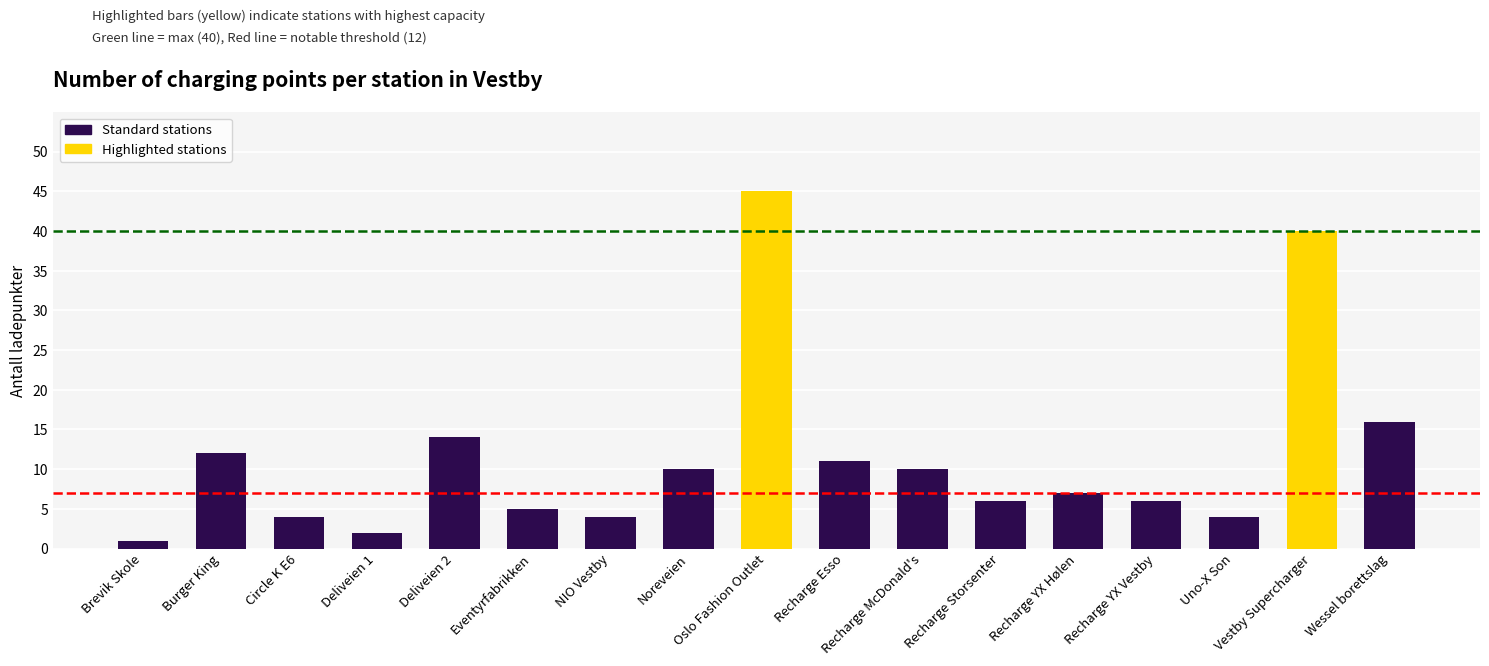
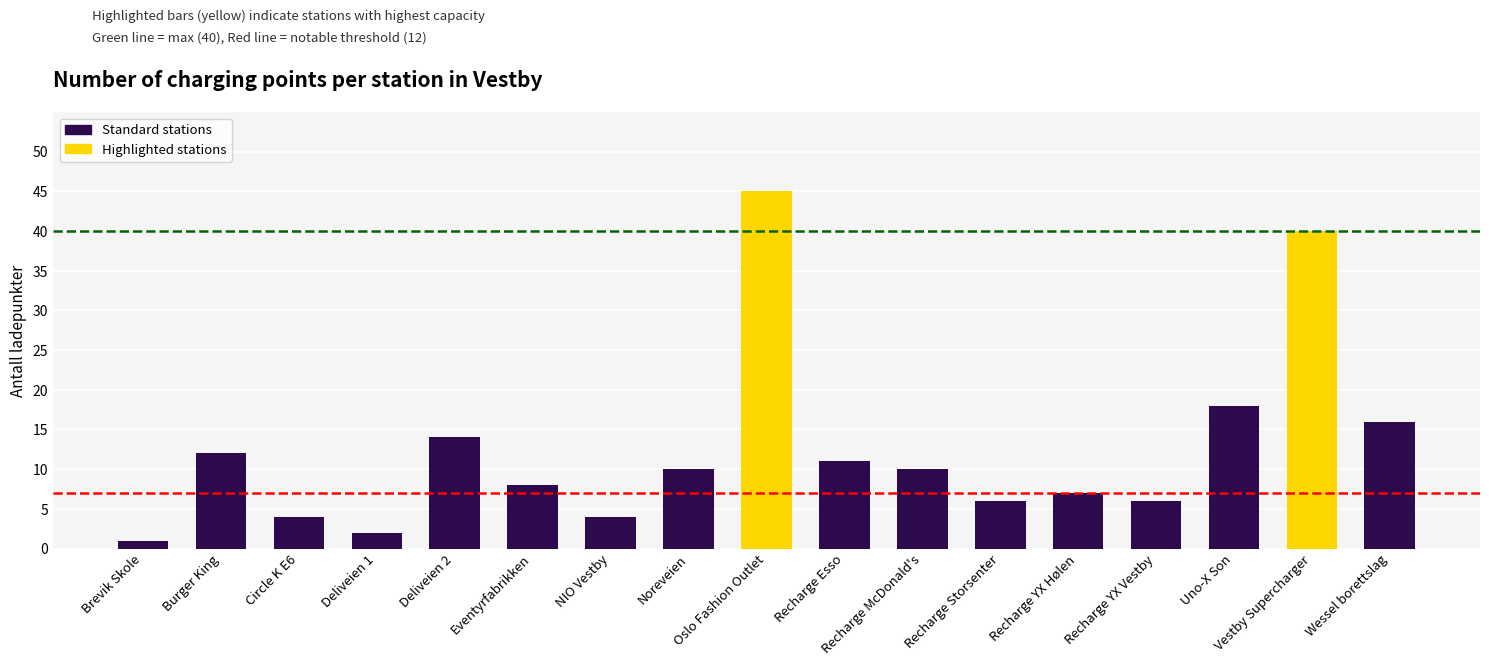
Eventyrfabrikken: 5 -> 8
Uno-X Son: 4 -> 18
